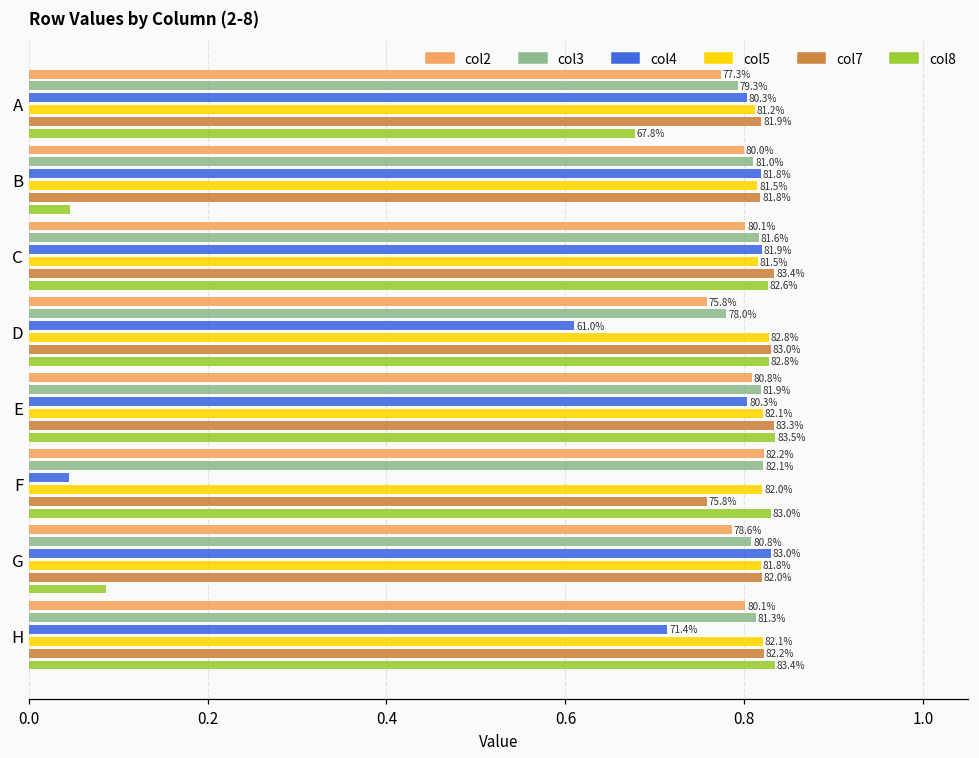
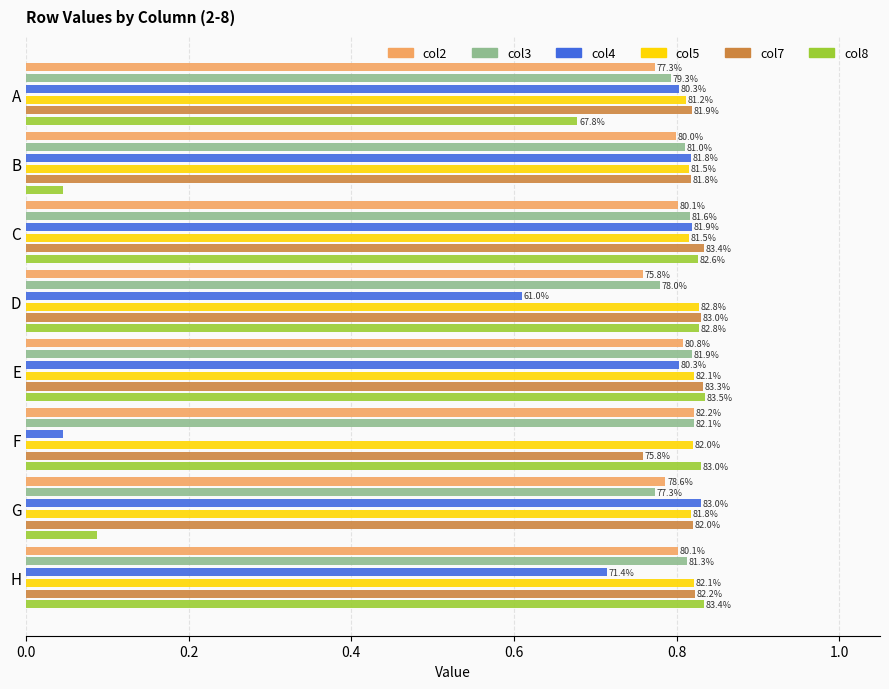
col3, G: 80.8% -> 77.3%
